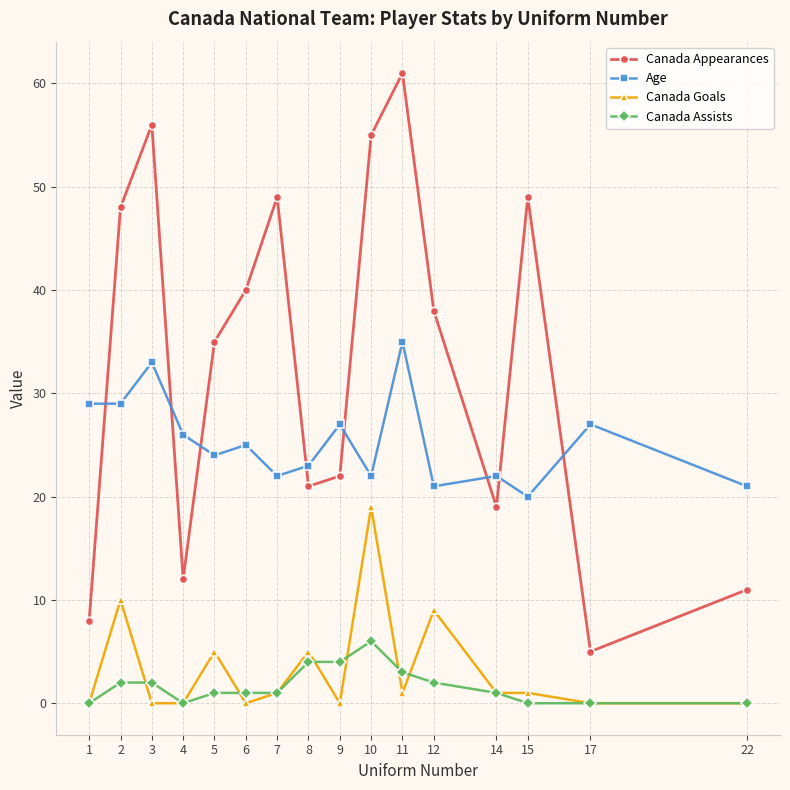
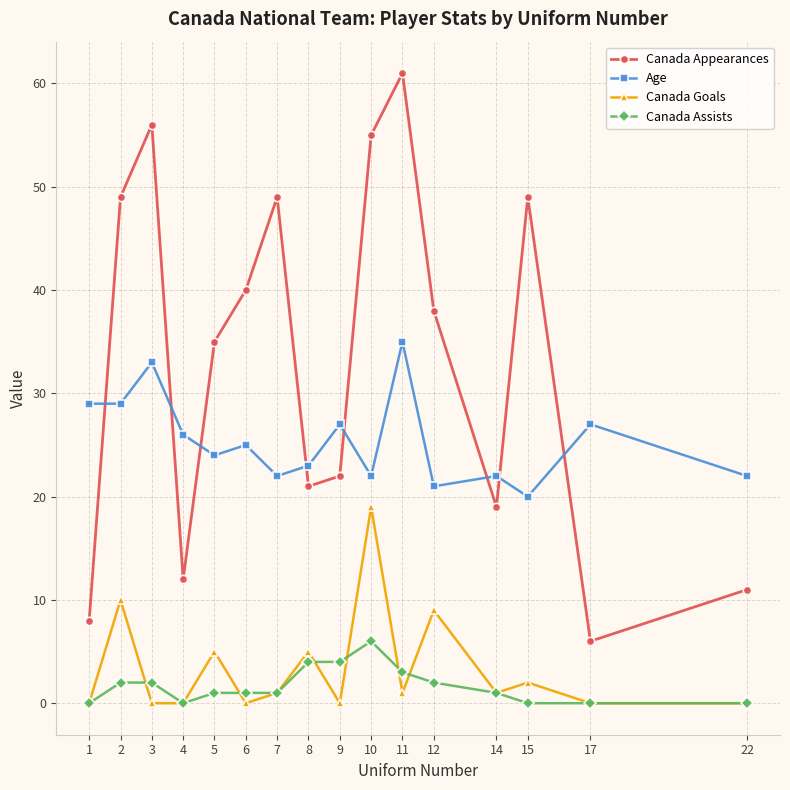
Canada Appearances, 2: 48 -> 49
Canada Goals, 15: 1 -> 2
Canada Appearances, 17: 5 -> 6
Age, 22: 21 -> 22
